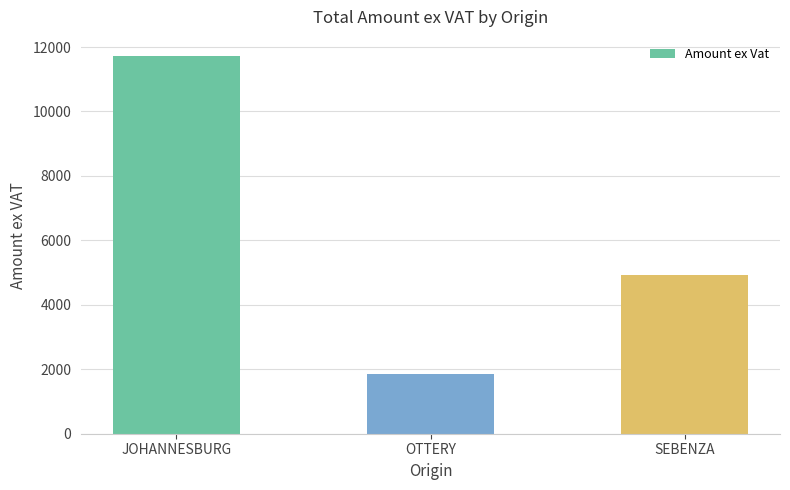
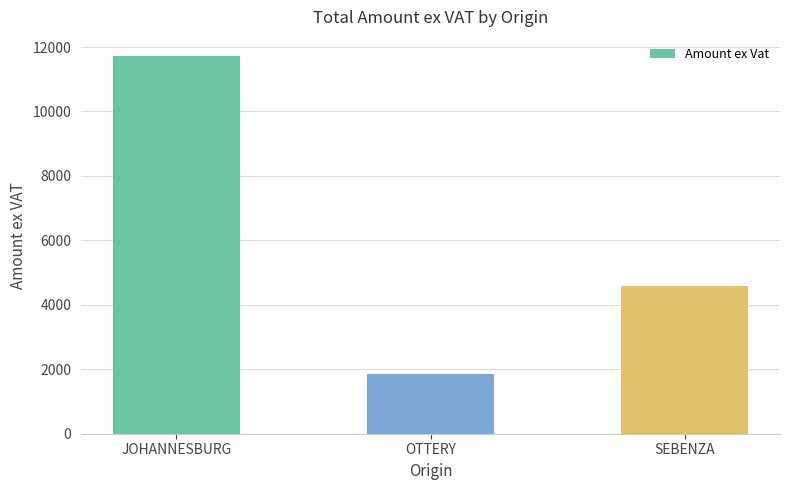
SEBENZA: 4900 -> 4600
